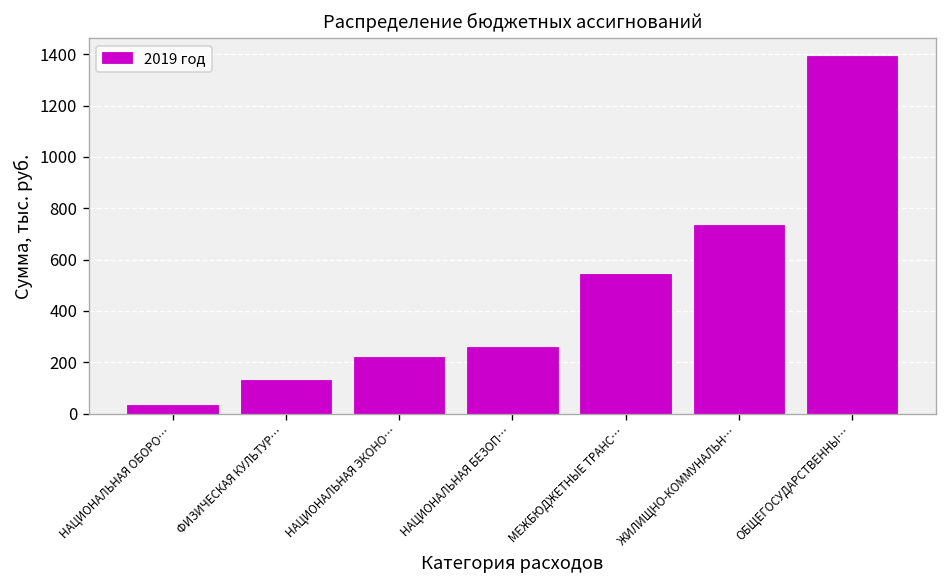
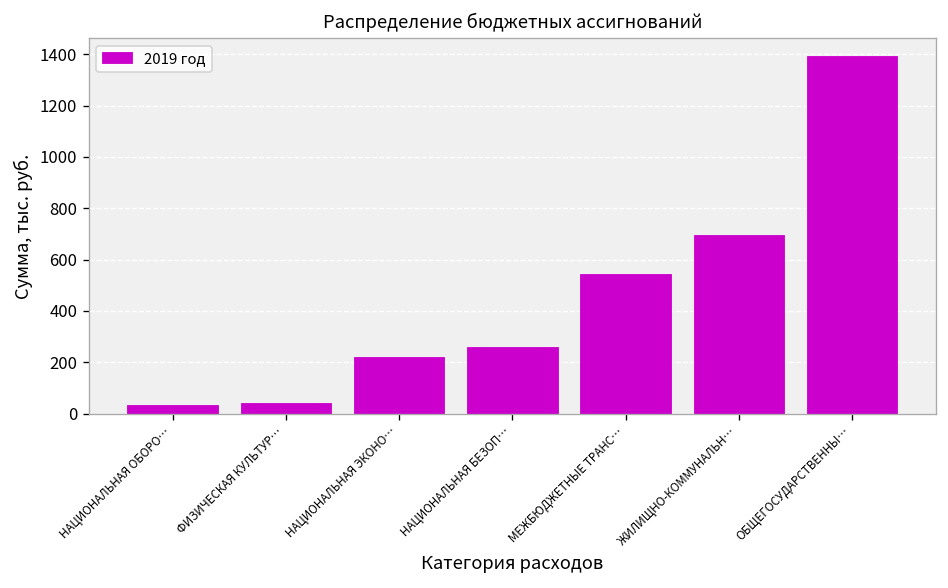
ФИЗИЧЕСКАЯ КУЛЬТУР…: 130 -> 40
ЖИЛИЩНО-КОММУНАЛЬН…: 740 -> 700
